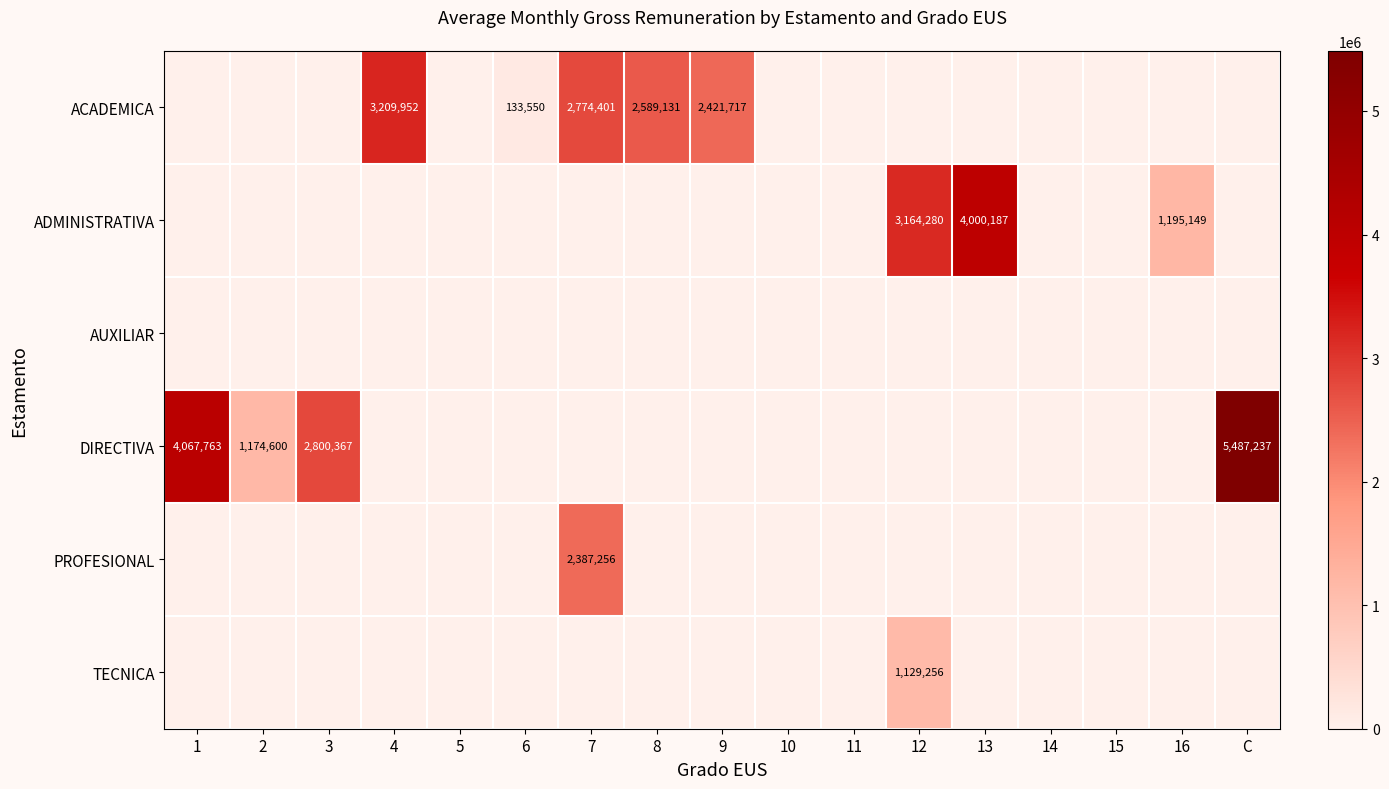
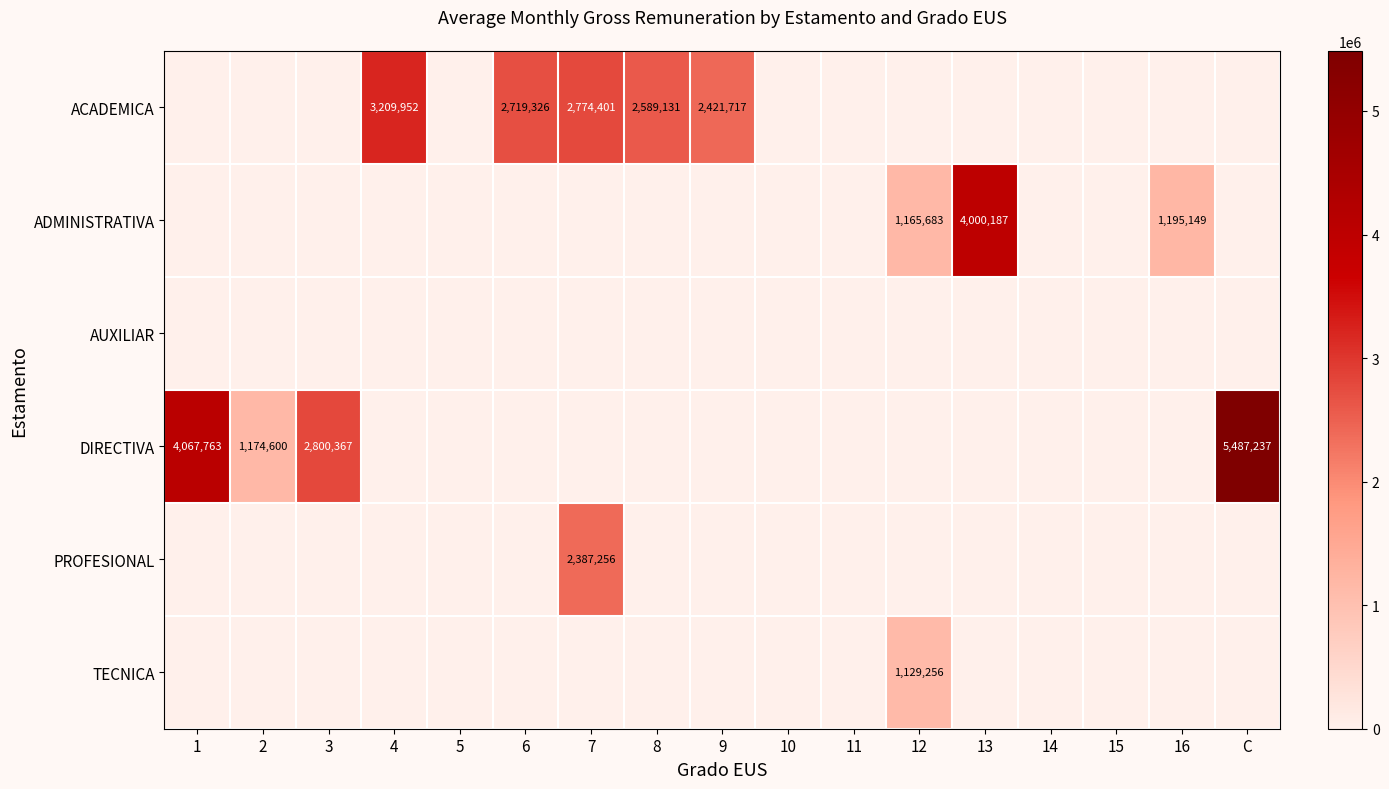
ACADEMICA, 6: 133,550 -> 2,719,326
ADMINISTRATIVA, 12: 3,164,280 -> 1,165,683
